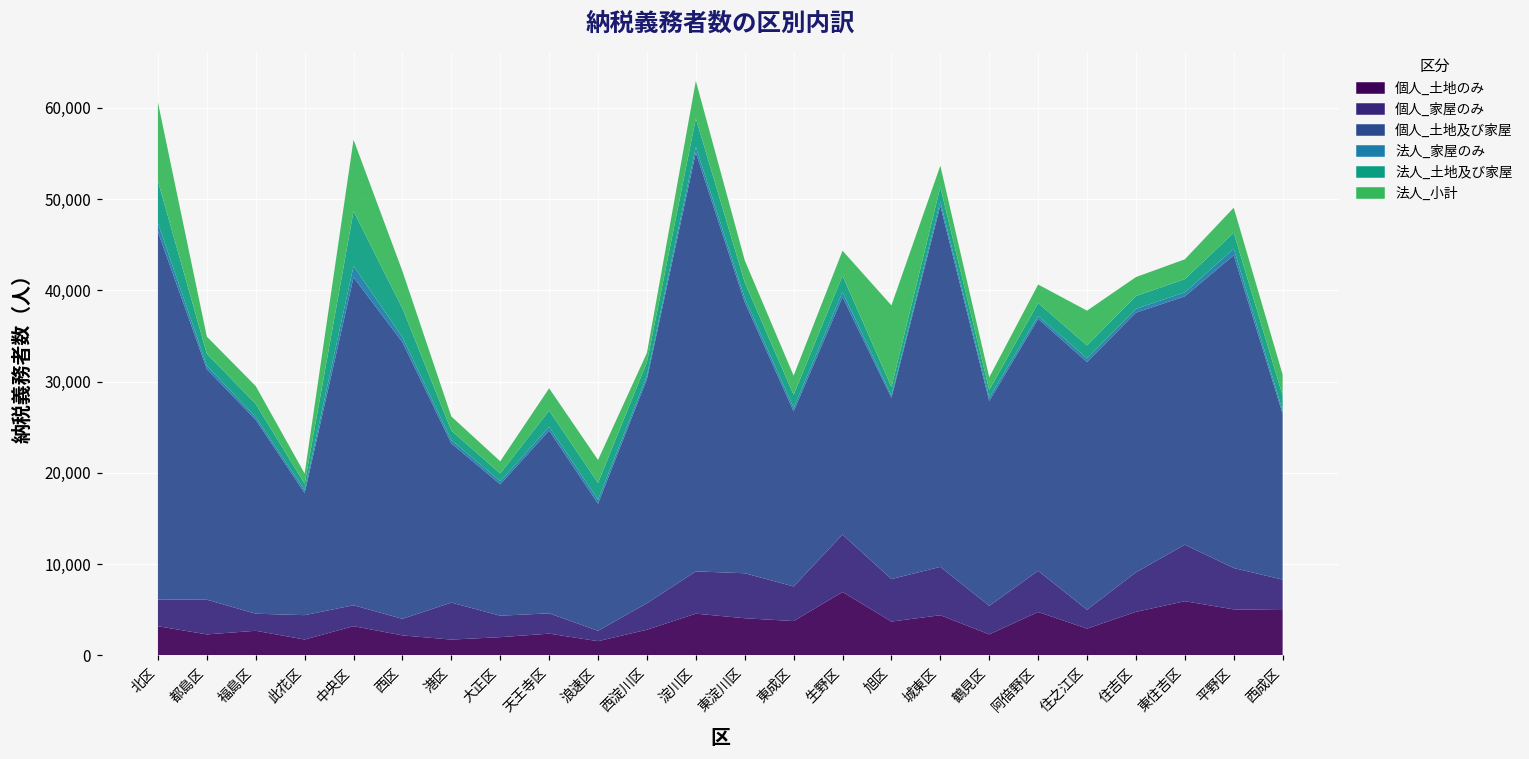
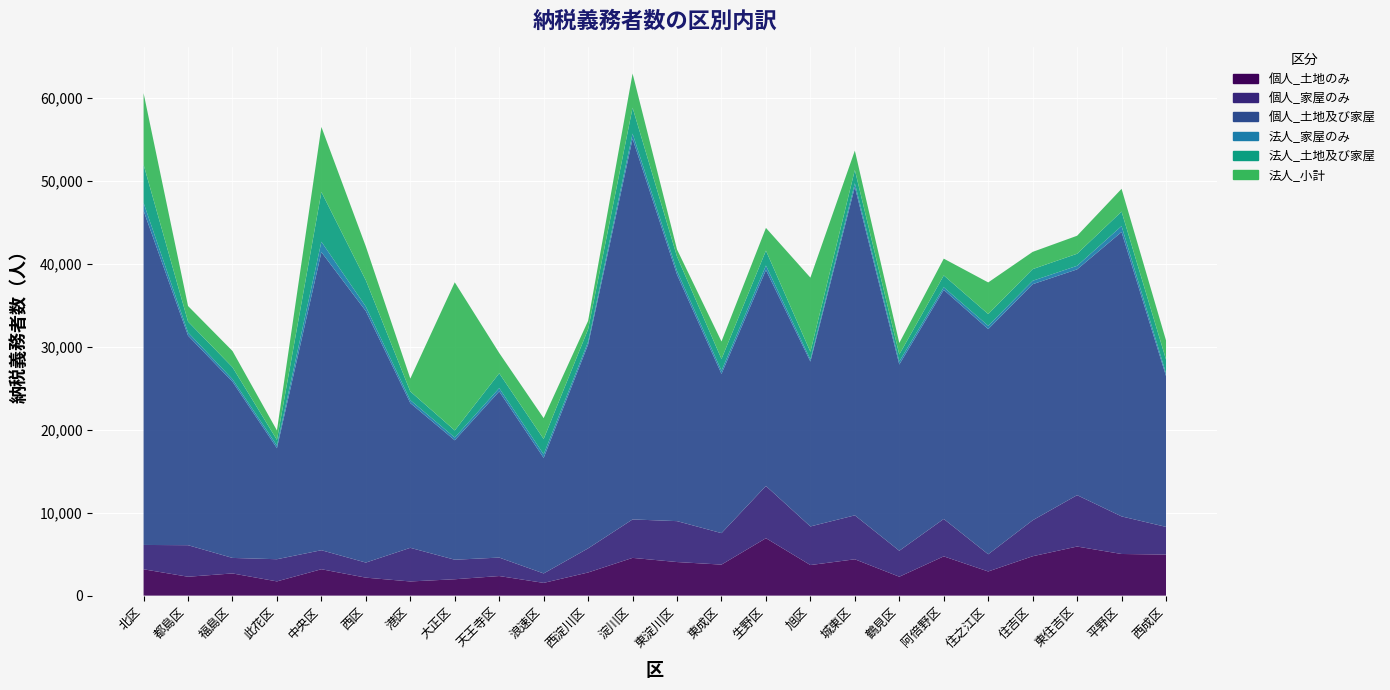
法人_小計, 大正区: 1,000 -> 18,000
法人_小計, 東淀川区: 2,000 -> 1,000
